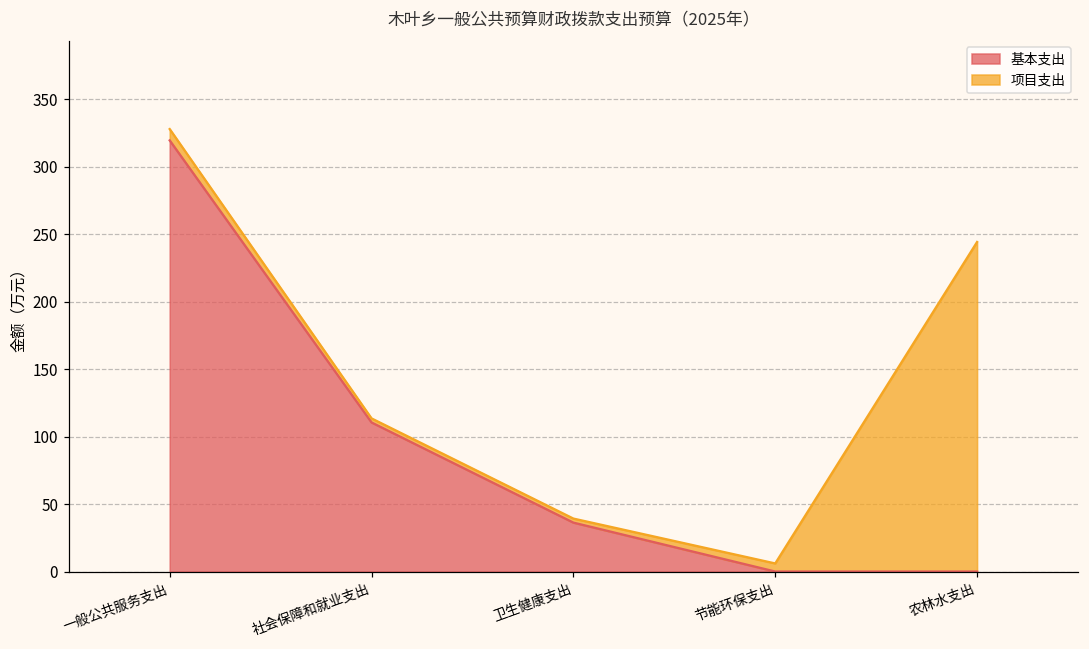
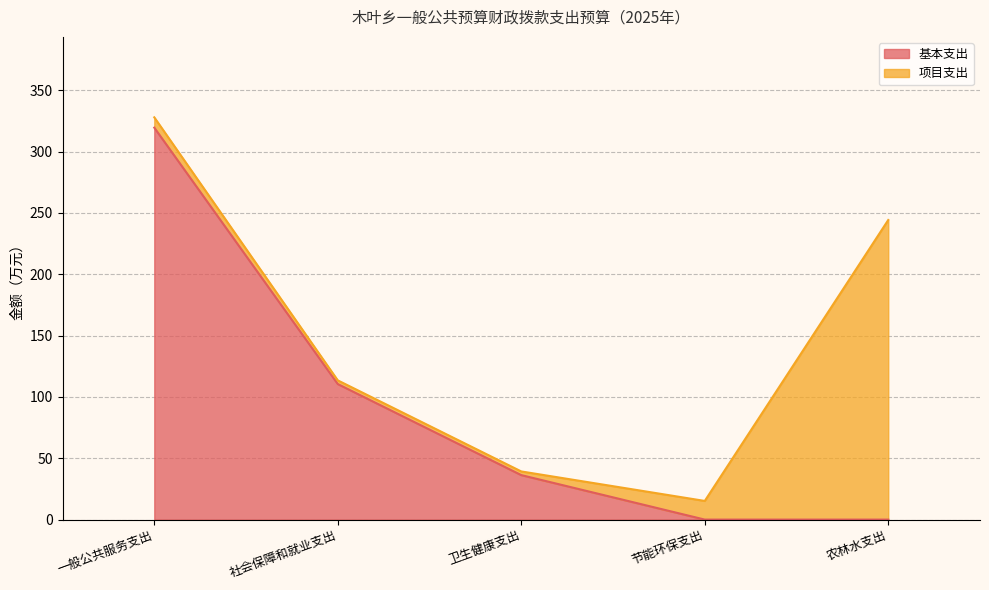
项目支出, 节能环保支出: 6 -> 15
